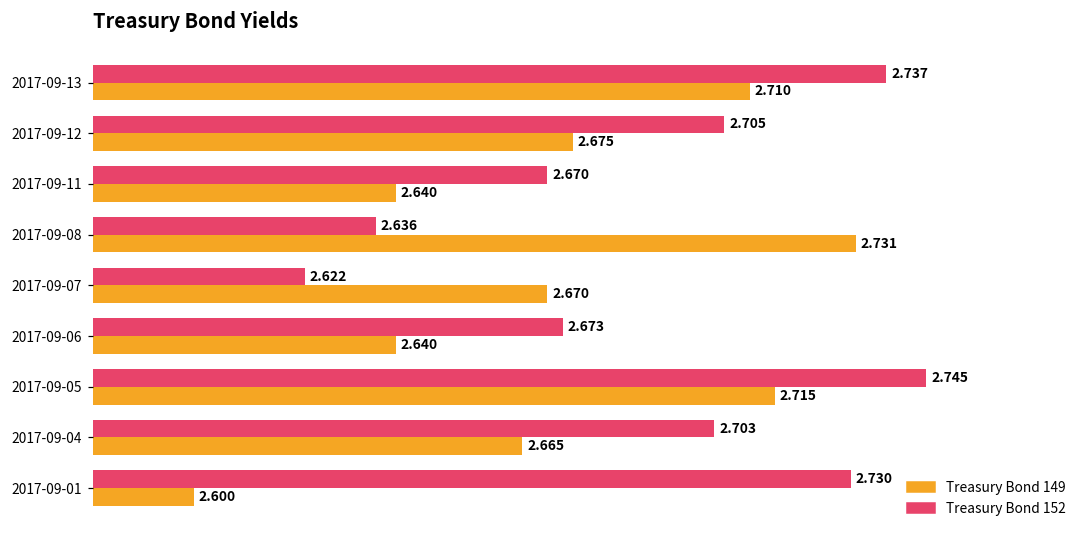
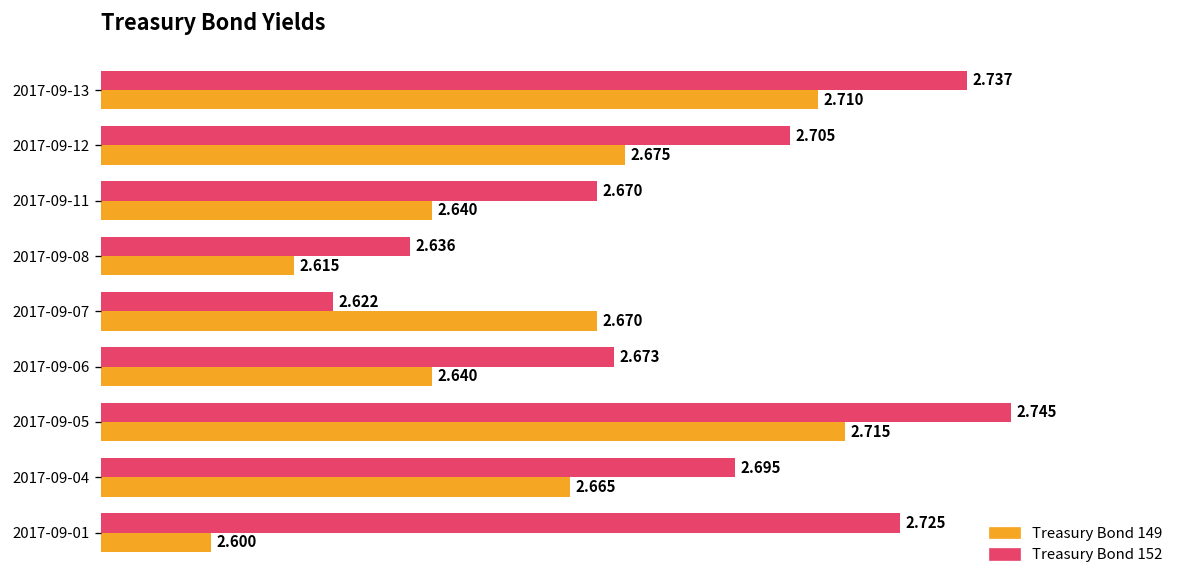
Treasury Bond 149, 2017-09-08: 2.731 -> 2.615
Treasury Bond 152, 2017-09-04: 2.703 -> 2.695
Treasury Bond 152, 2017-09-01: 2.730 -> 2.725
